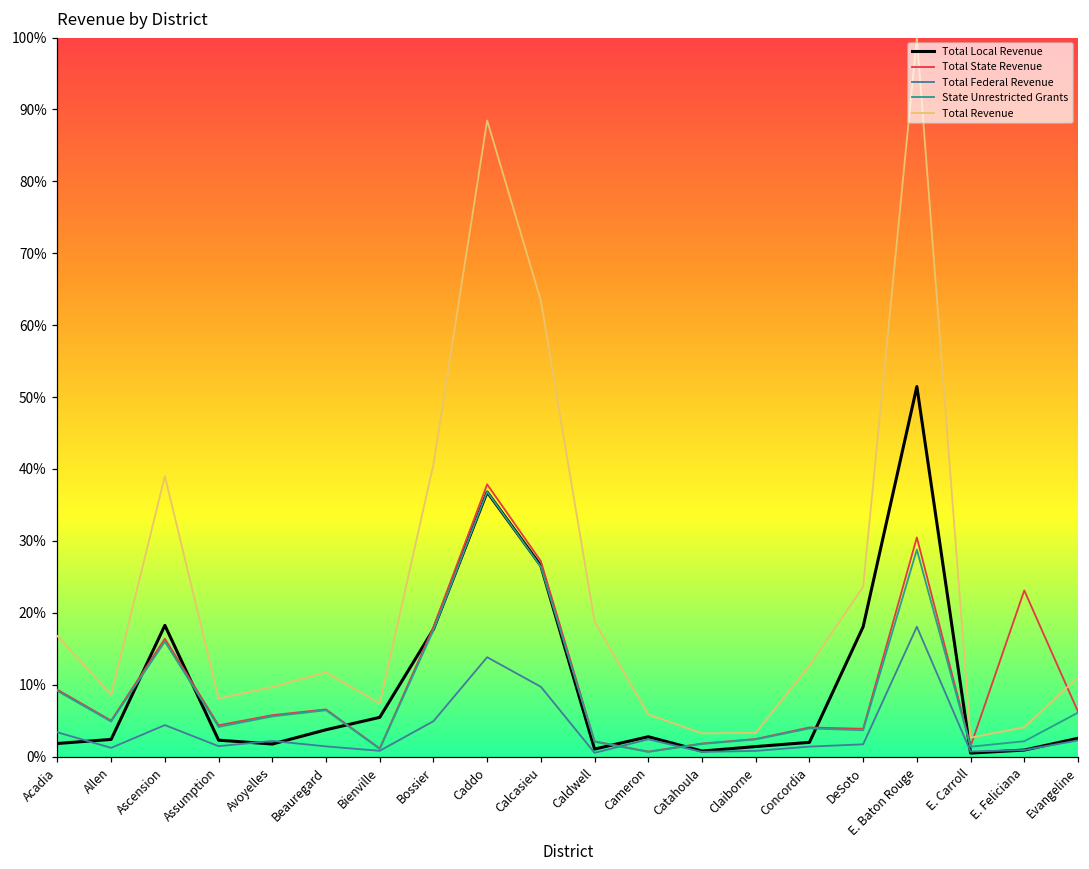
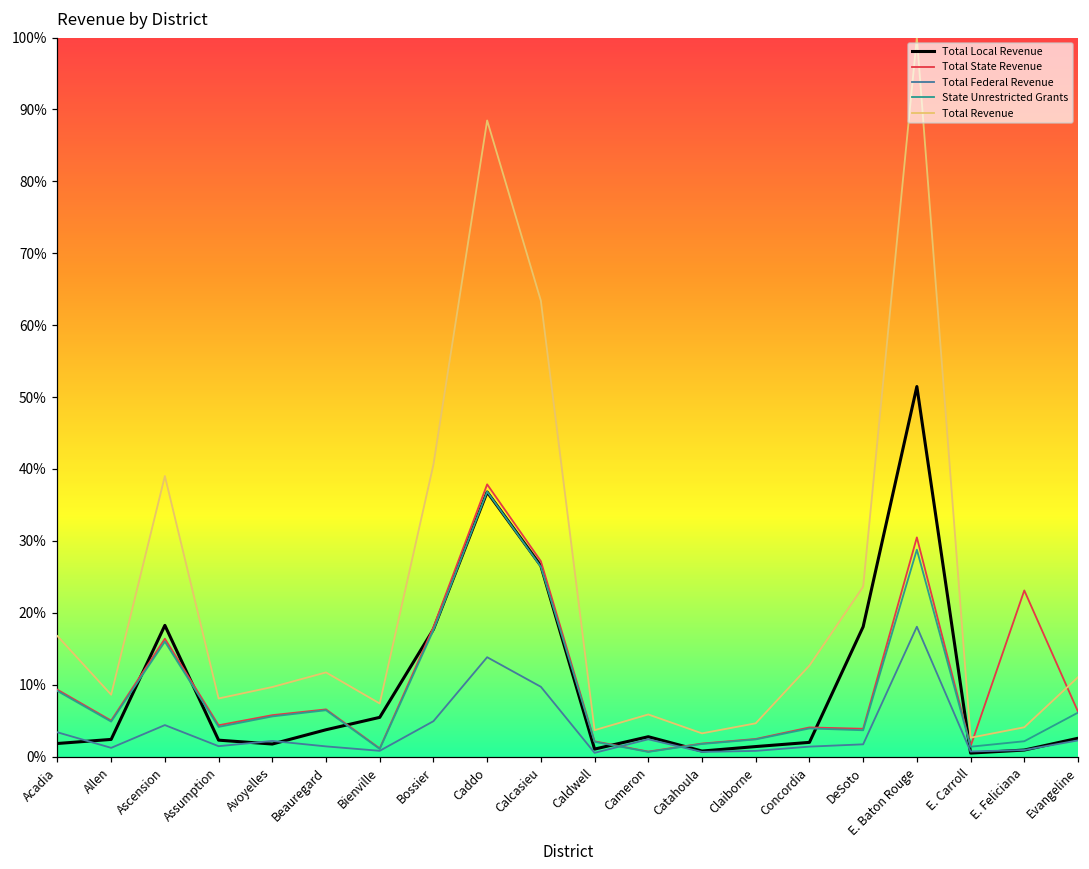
Total Revenue, Caldwell: 19% -> 4%
Total Revenue, Claiborne: 3% -> 5%
